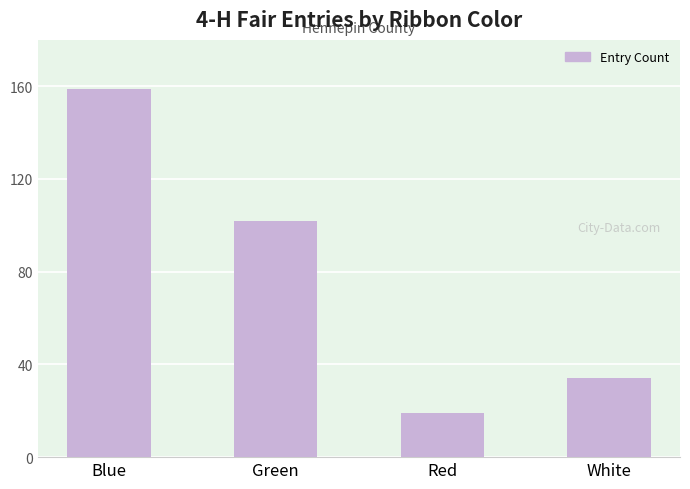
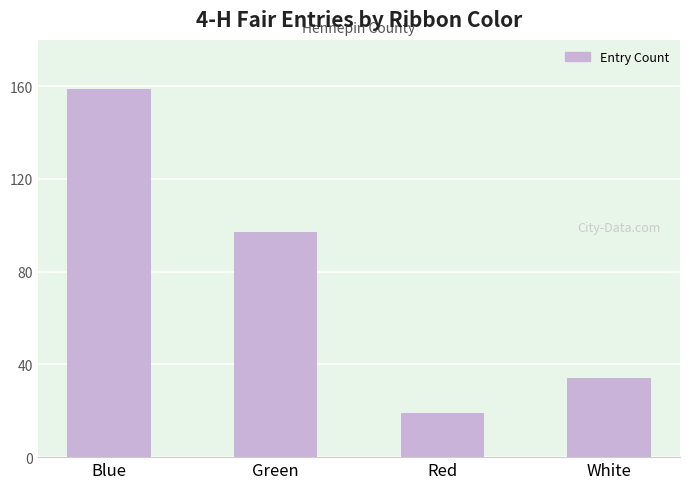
Green: 102 -> 97
